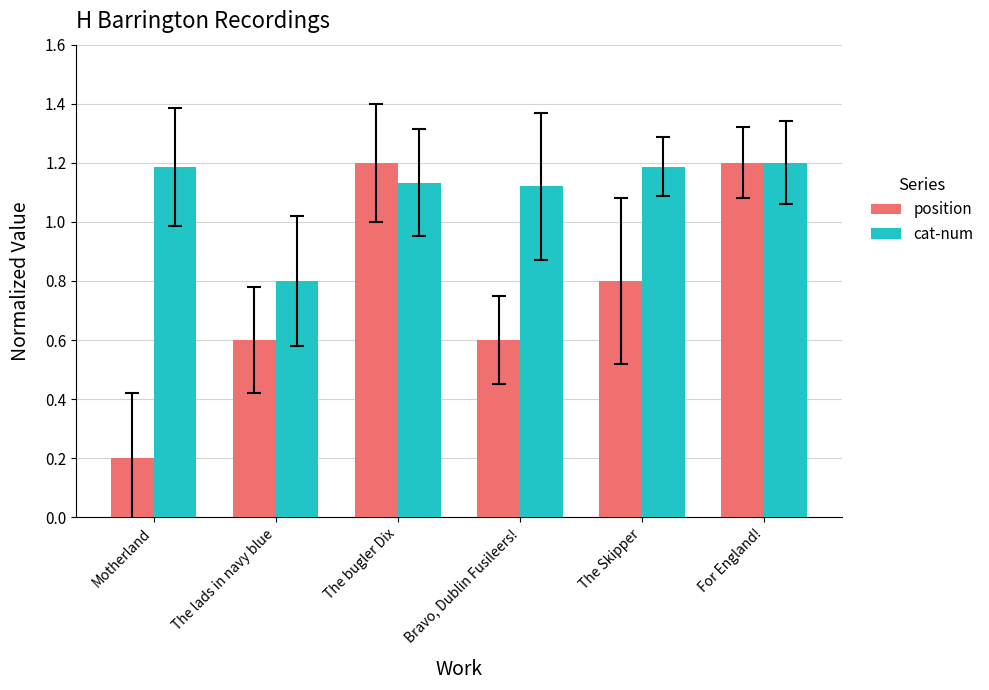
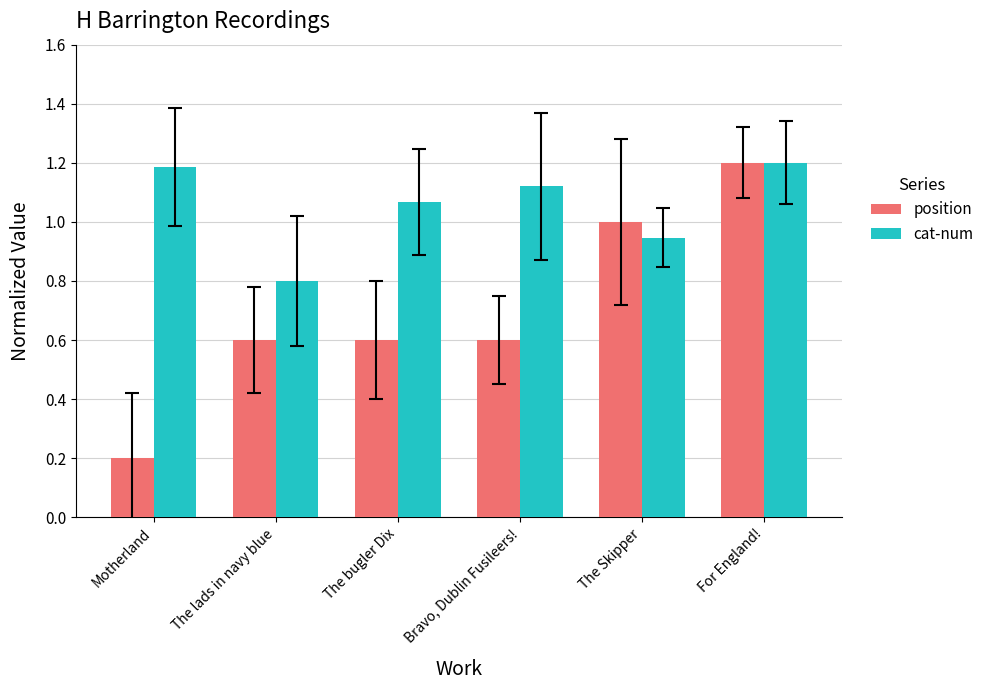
position, The bugler Dix: 1.20 -> 0.60
cat-num, The bugler Dix: 1.13 -> 1.07
position, The Skipper: 0.80 -> 1.00
cat-num, The Skipper: 1.19 -> 0.95
